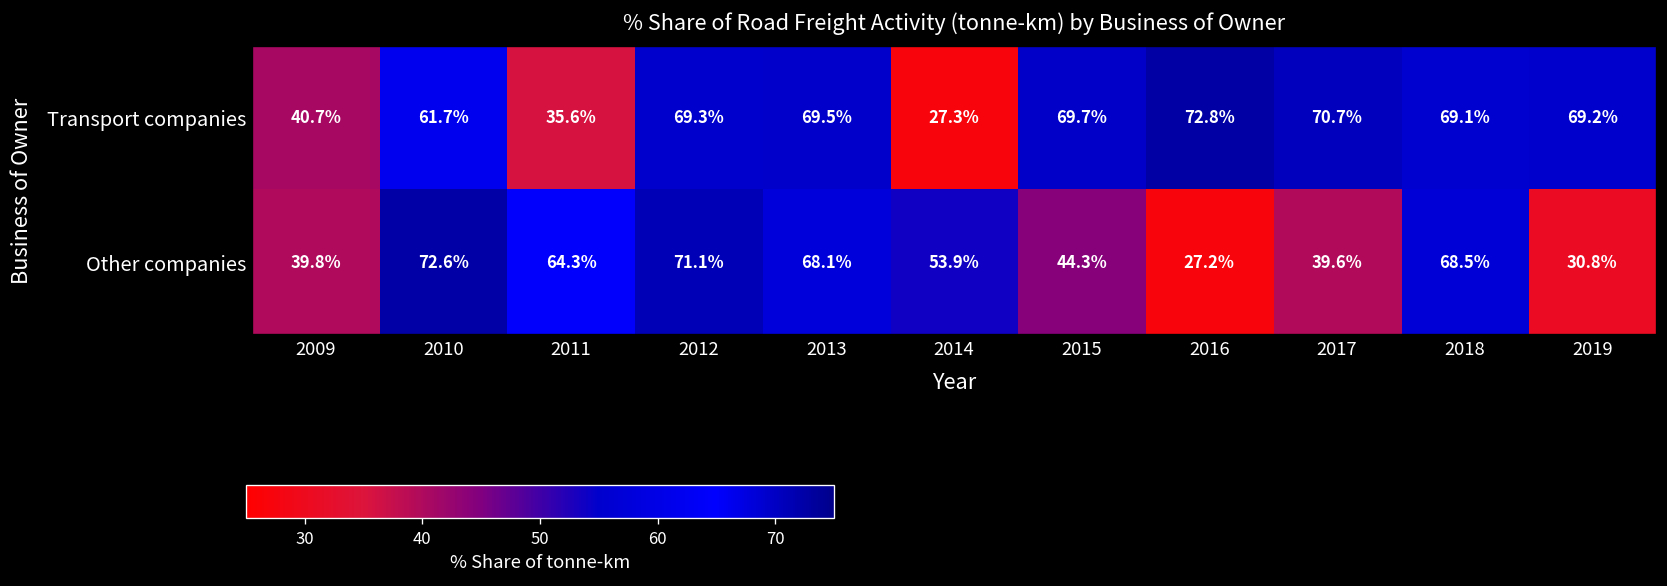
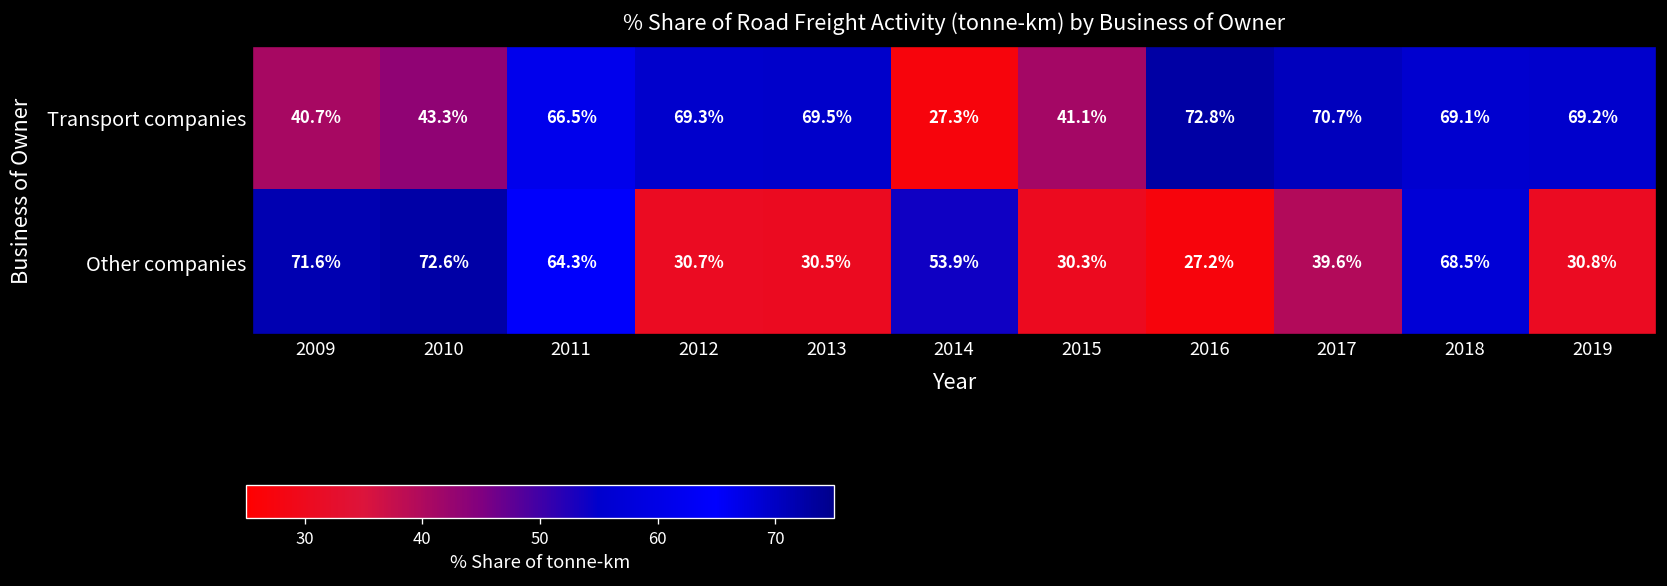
Transport companies, 2010: 61.7% -> 43.3%
Transport companies, 2011: 35.6% -> 66.5%
Transport companies, 2015: 69.7% -> 41.1%
Other companies, 2009: 39.8% -> 71.6%
Other companies, 2012: 71.1% -> 30.7%
Other companies, 2013: 68.1% -> 30.5%
Other companies, 2015: 44.3% -> 30.3%
